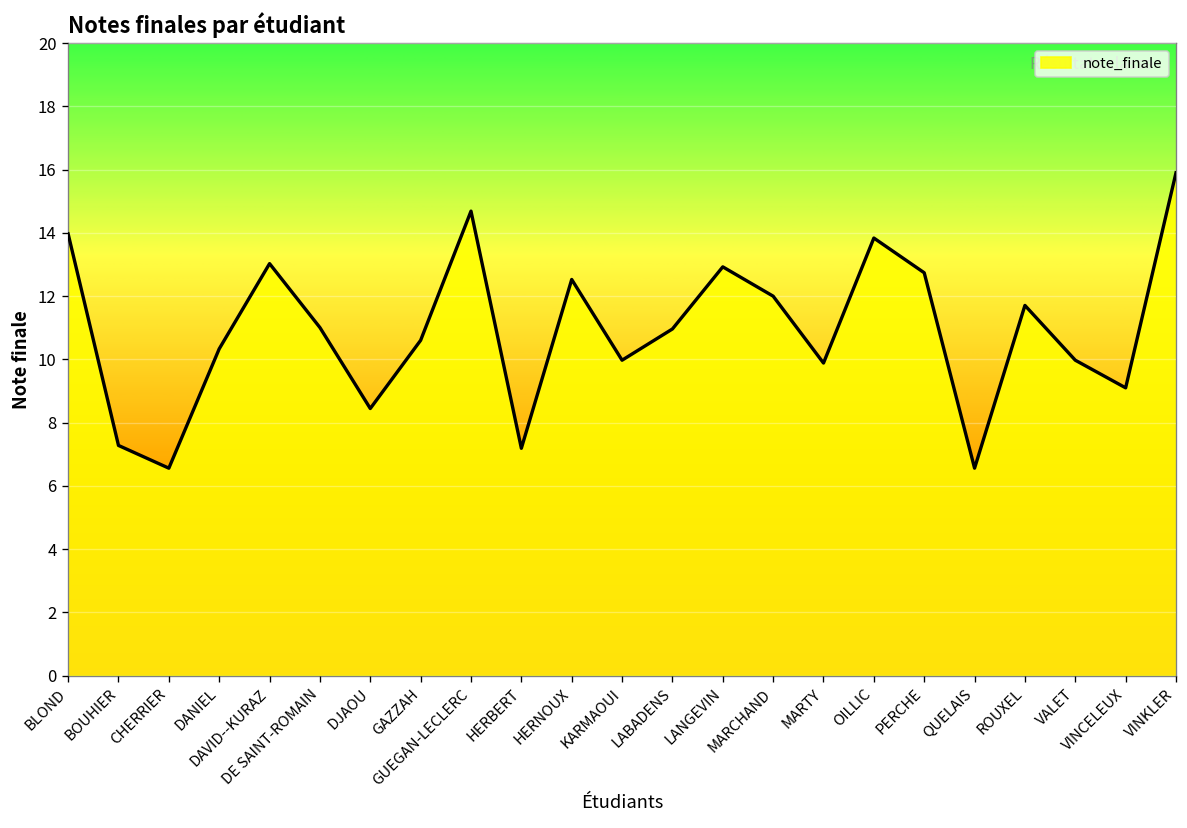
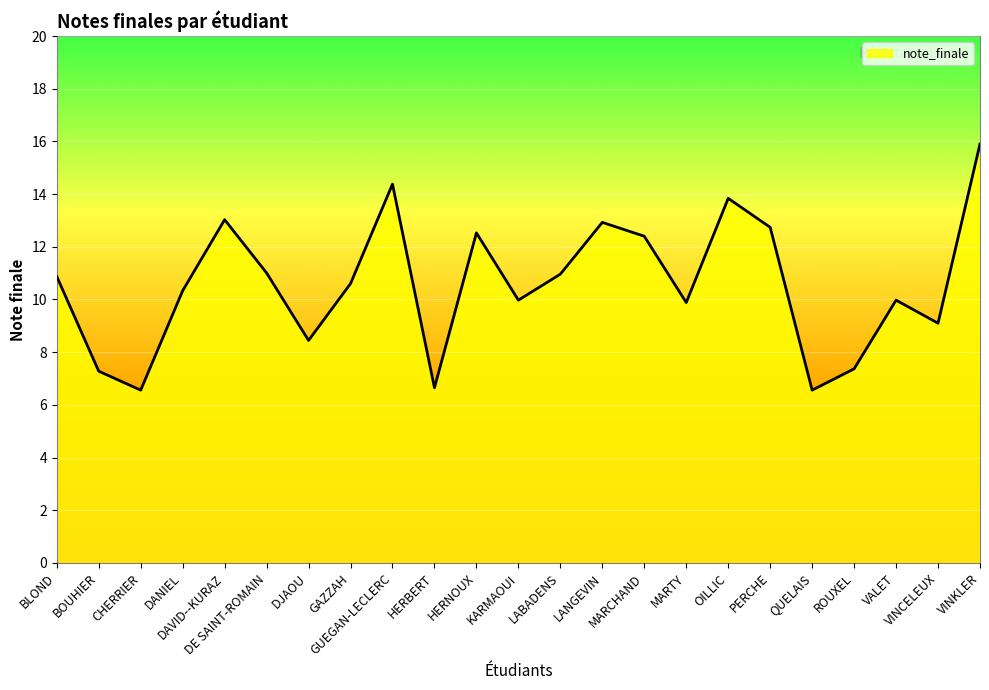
BLOND: 14.0 -> 10.9
GUEGAN-LECLERC: 14.7 -> 14.4
HERBERT: 7.2 -> 6.7
MARCHAND: 12.0 -> 12.4
ROUXEL: 11.7 -> 7.4
